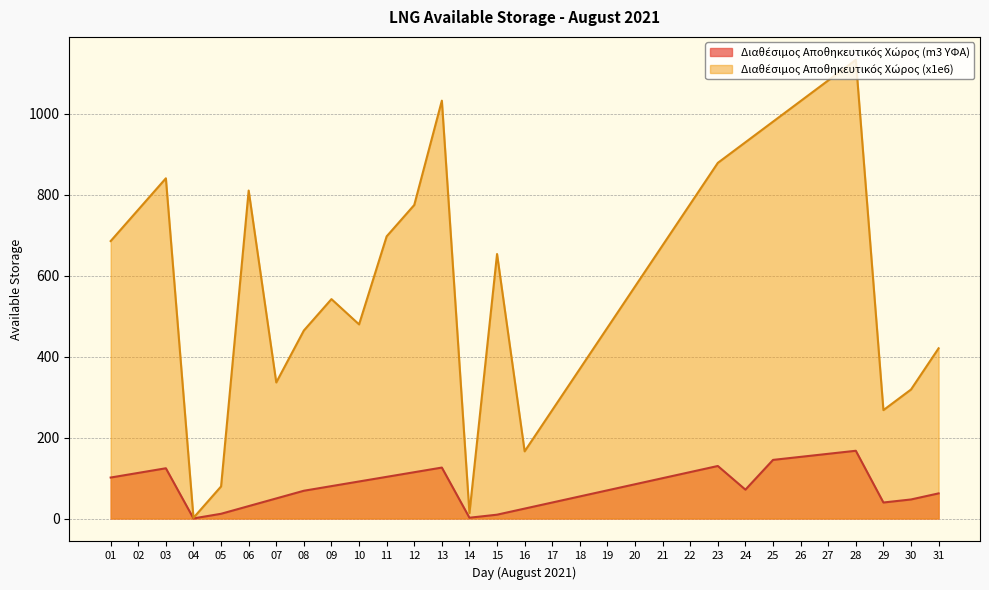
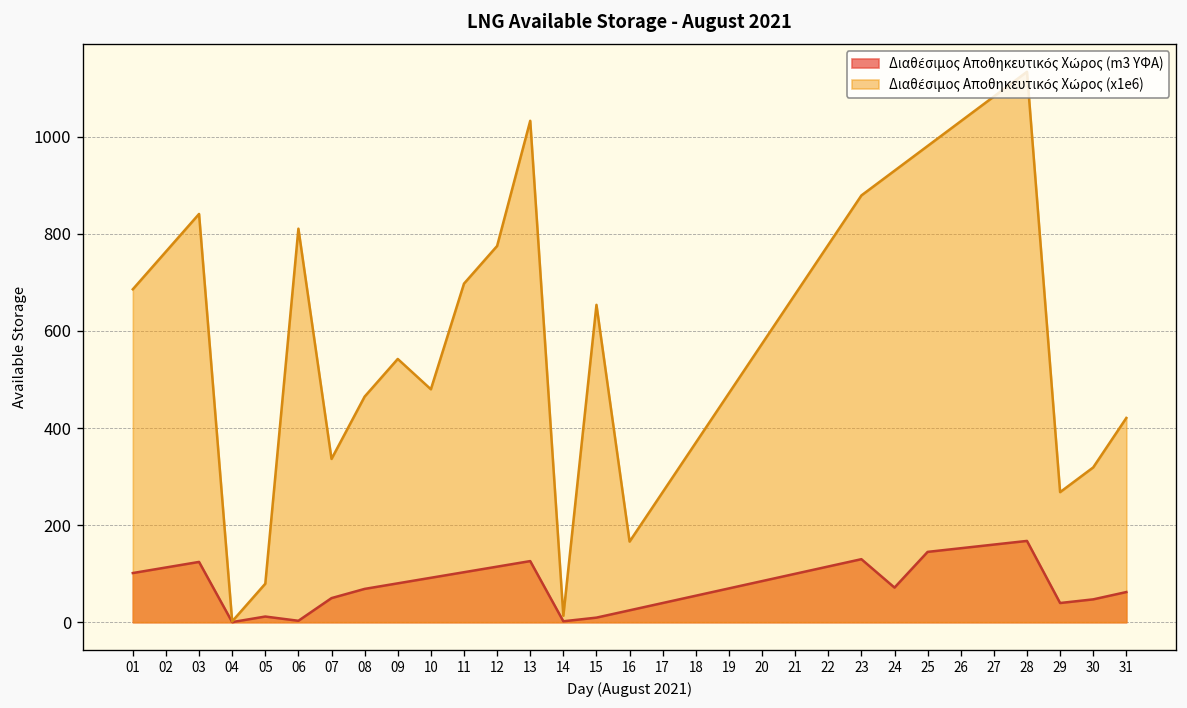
Διαθέσιμος Αποθηκευτικός Χώρος (m3 ΥΦΑ), 06: 30 -> 0
